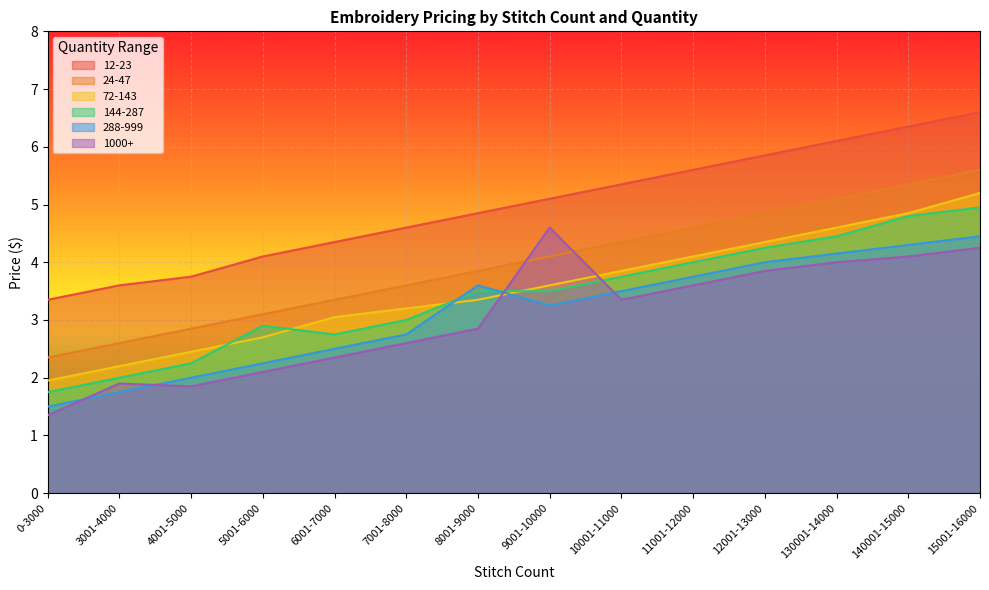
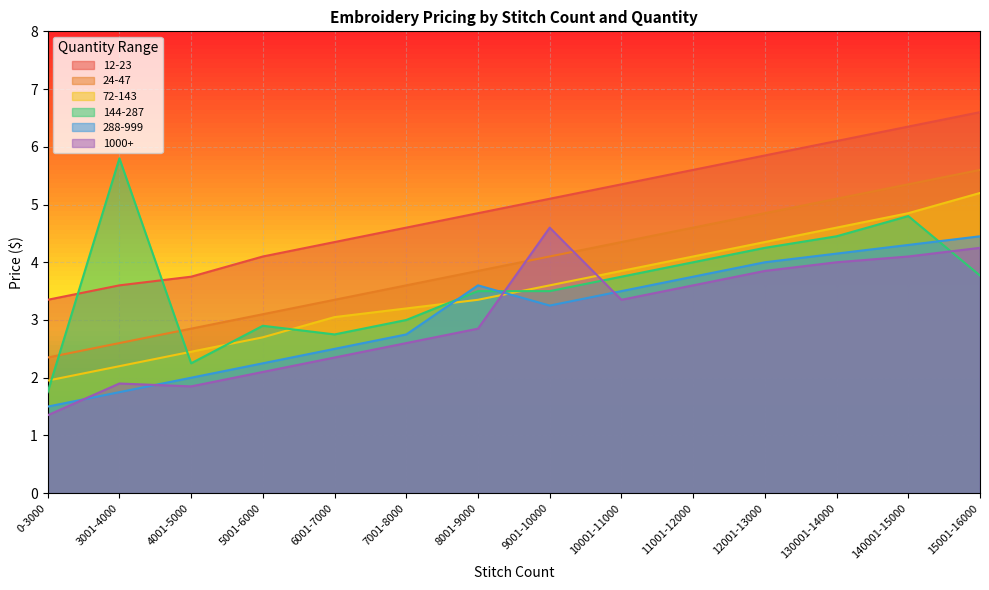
144-287, 3001-4000: 2.0 -> 5.8
144-287, 15001-16000: 5.0 -> 3.8
